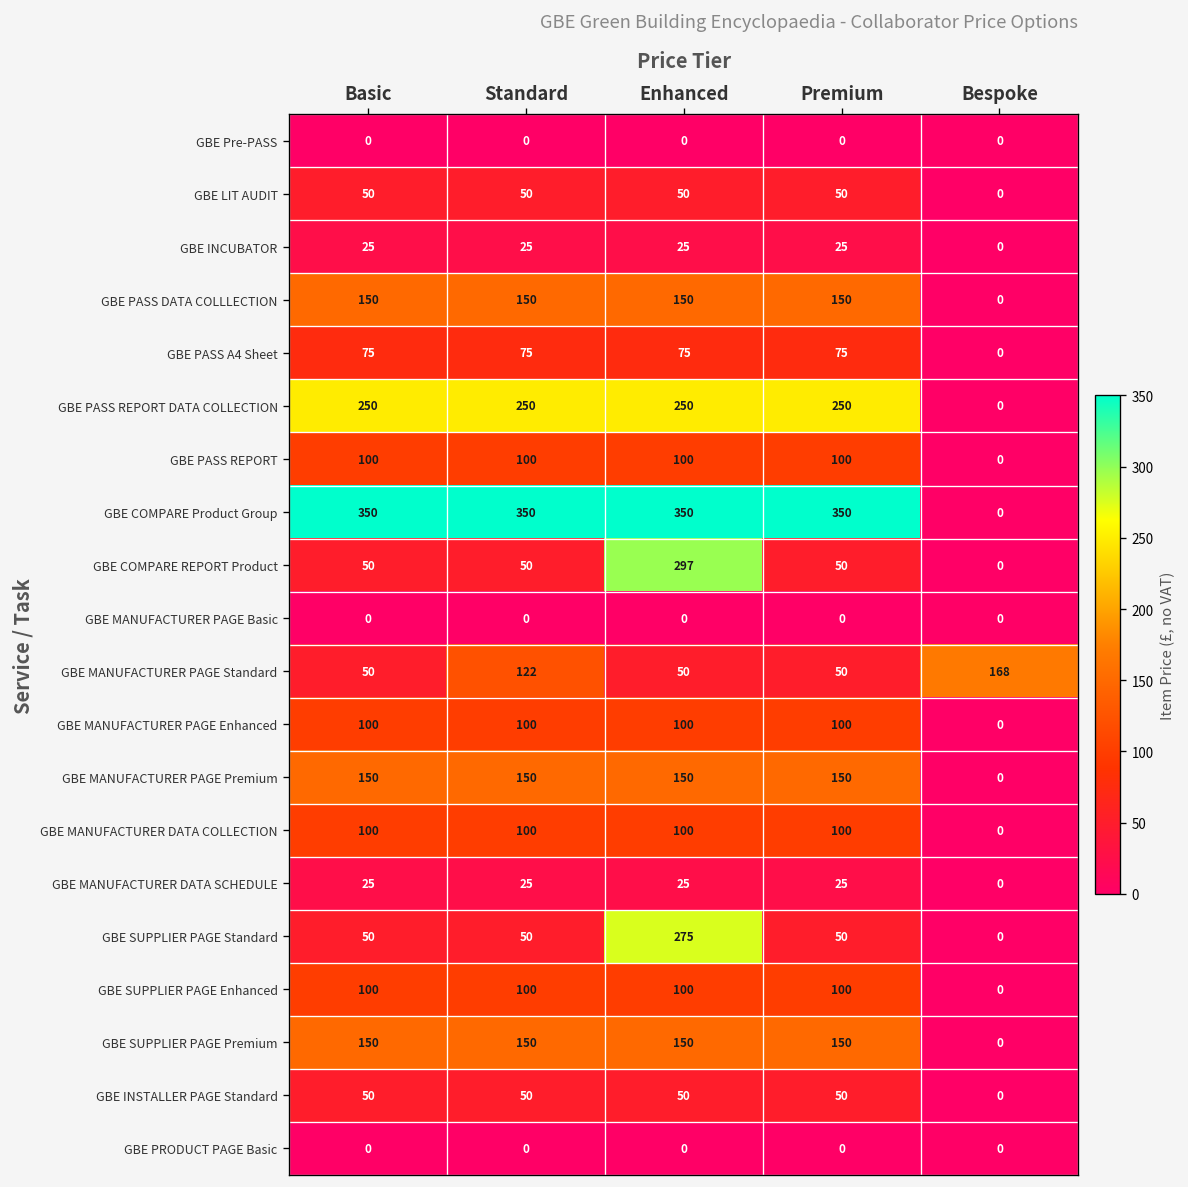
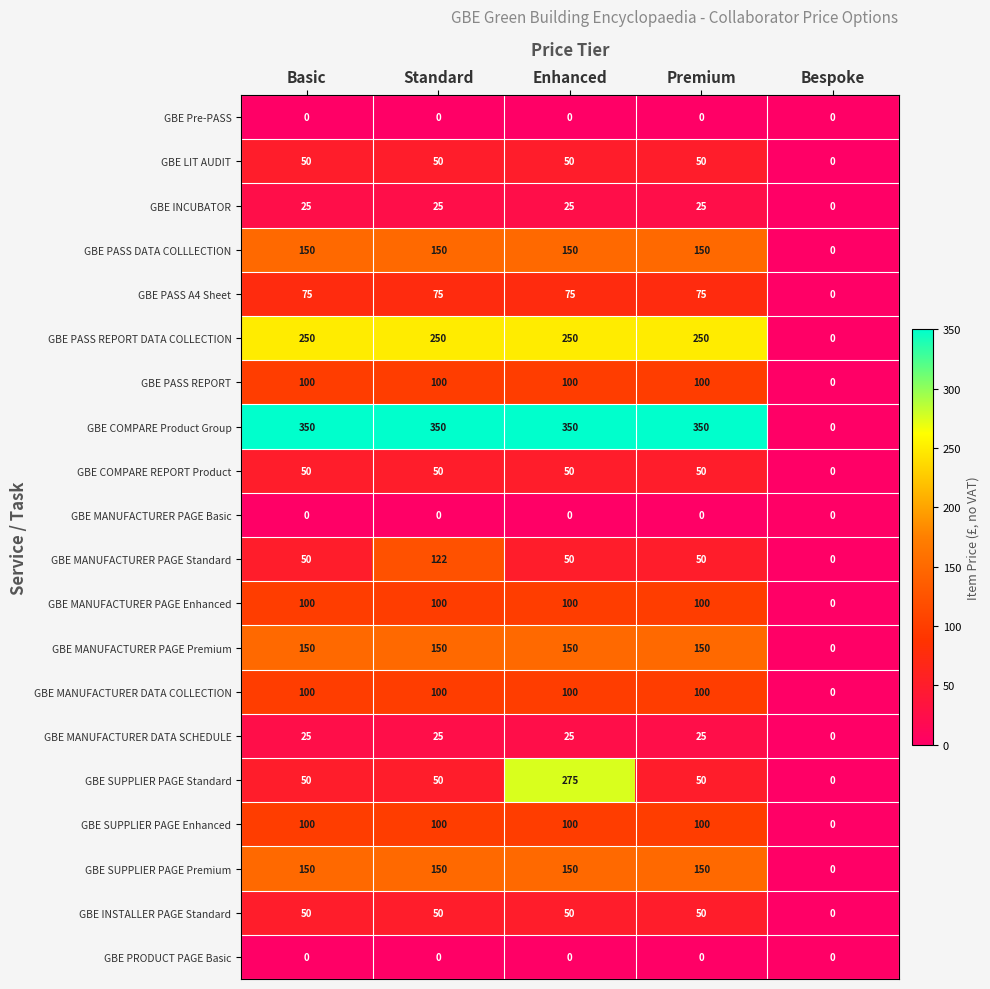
GBE COMPARE REPORT Product, Enhanced: 297 -> 50
GBE MANUFACTURER PAGE Standard, Bespoke: 168 -> 0
